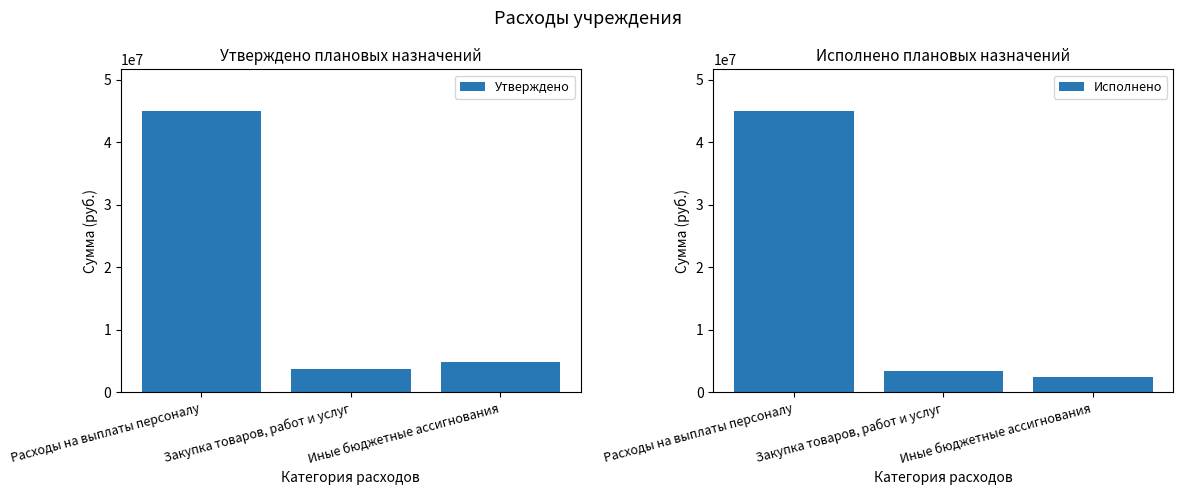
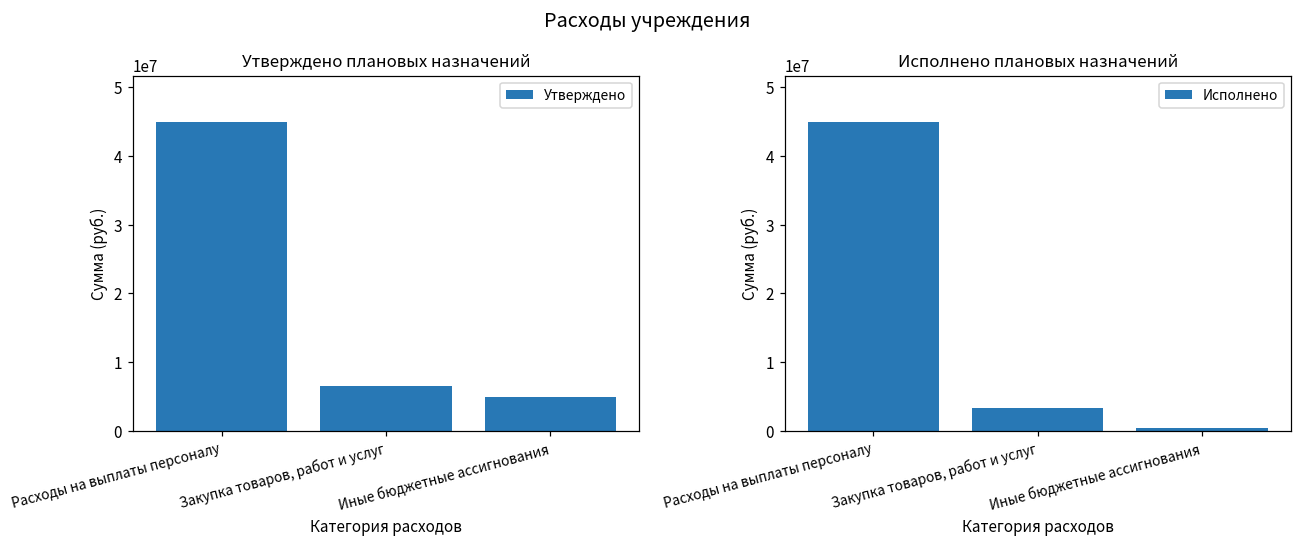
Утверждено плановых назначений, Закупка товаров, работ и услуг: 4000000 -> 6000000
Исполнено плановых назначений, Иные бюджетные ассигнования: 2000000 -> 0
